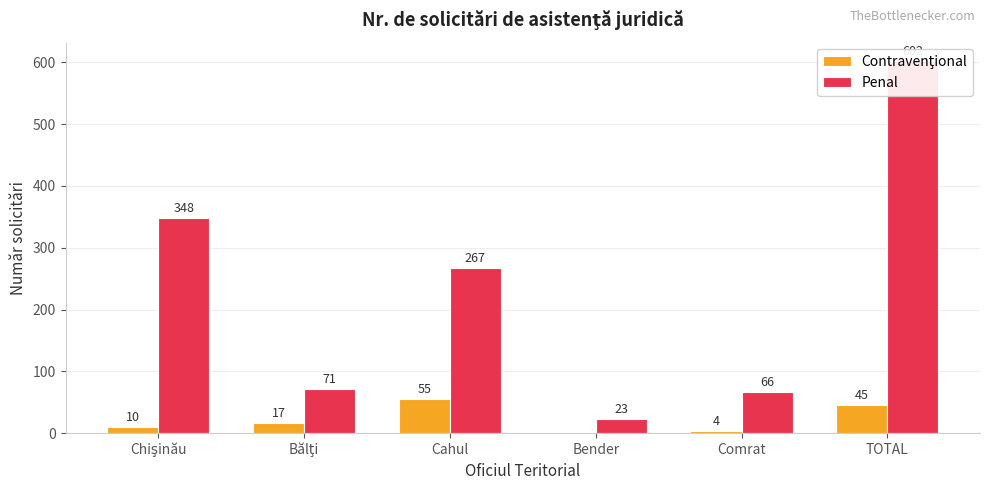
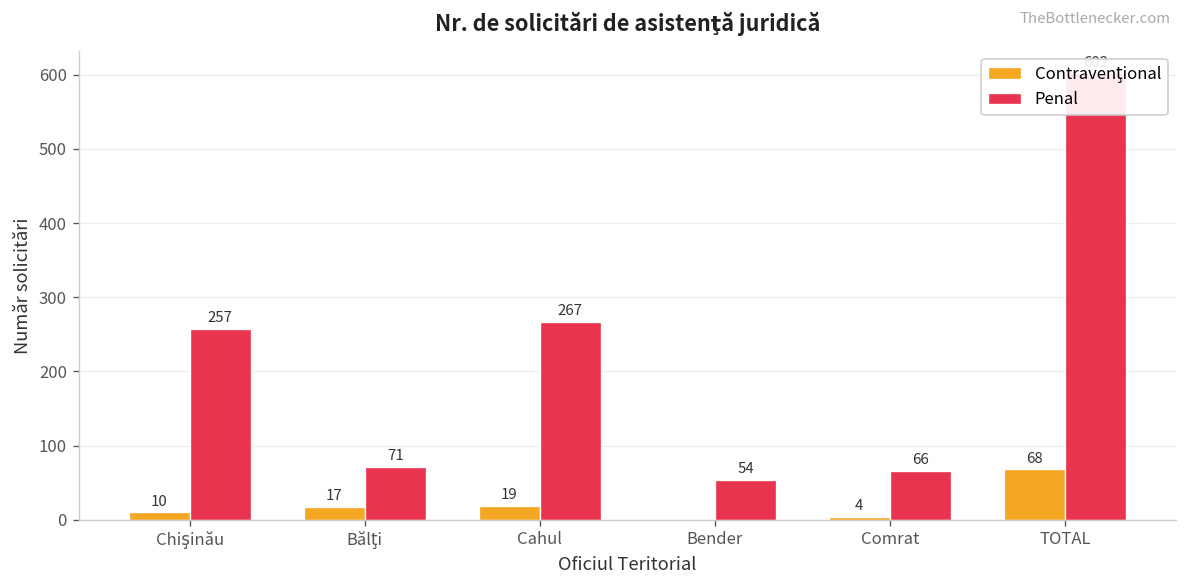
Penal, Chişinău: 348 -> 257
Contravenţional, Cahul: 55 -> 19
Penal, Bender: 23 -> 54
Contravenţional, TOTAL: 45 -> 68
